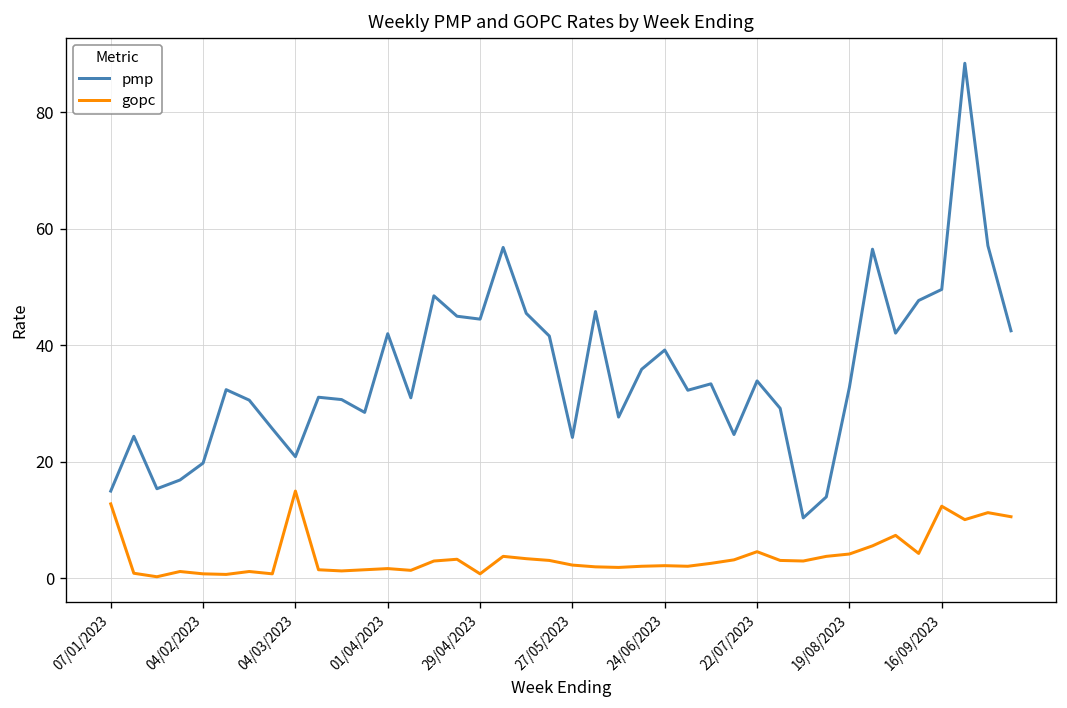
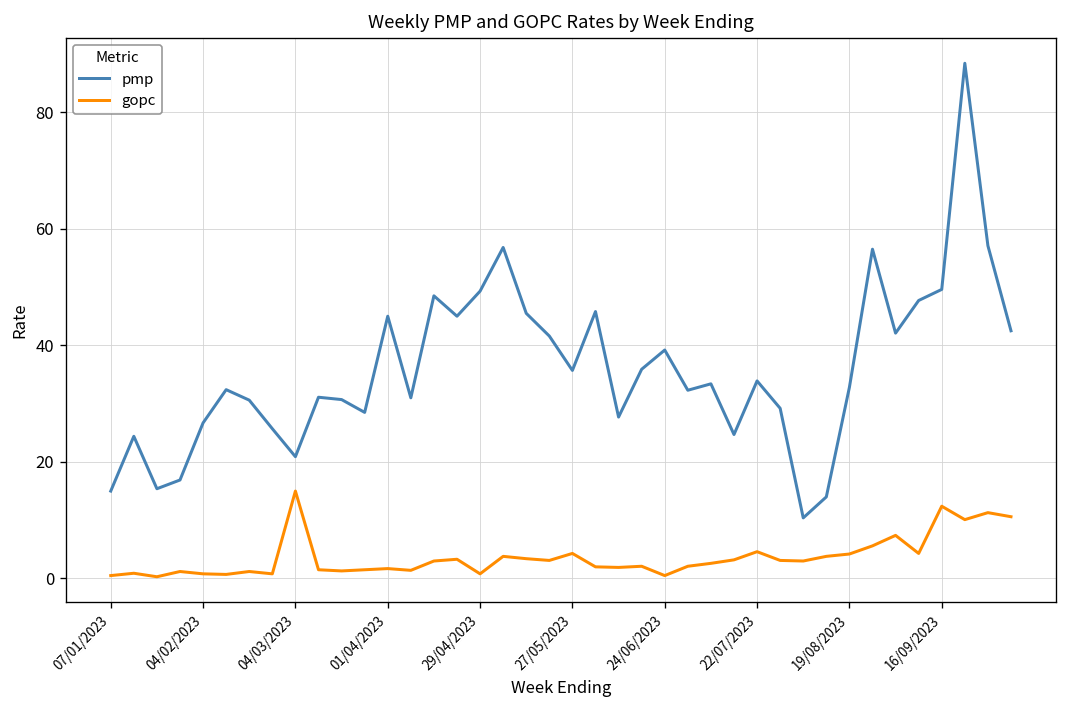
gopc, 07/01/2023: 13 -> 1
pmp, 04/02/2023: 20 -> 27
pmp, 01/04/2023: 42 -> 45
pmp, 29/04/2023: 45 -> 49
pmp, 27/05/2023: 24 -> 36
gopc, 27/05/2023: 2 -> 4
gopc, 24/06/2023: 2 -> 1
